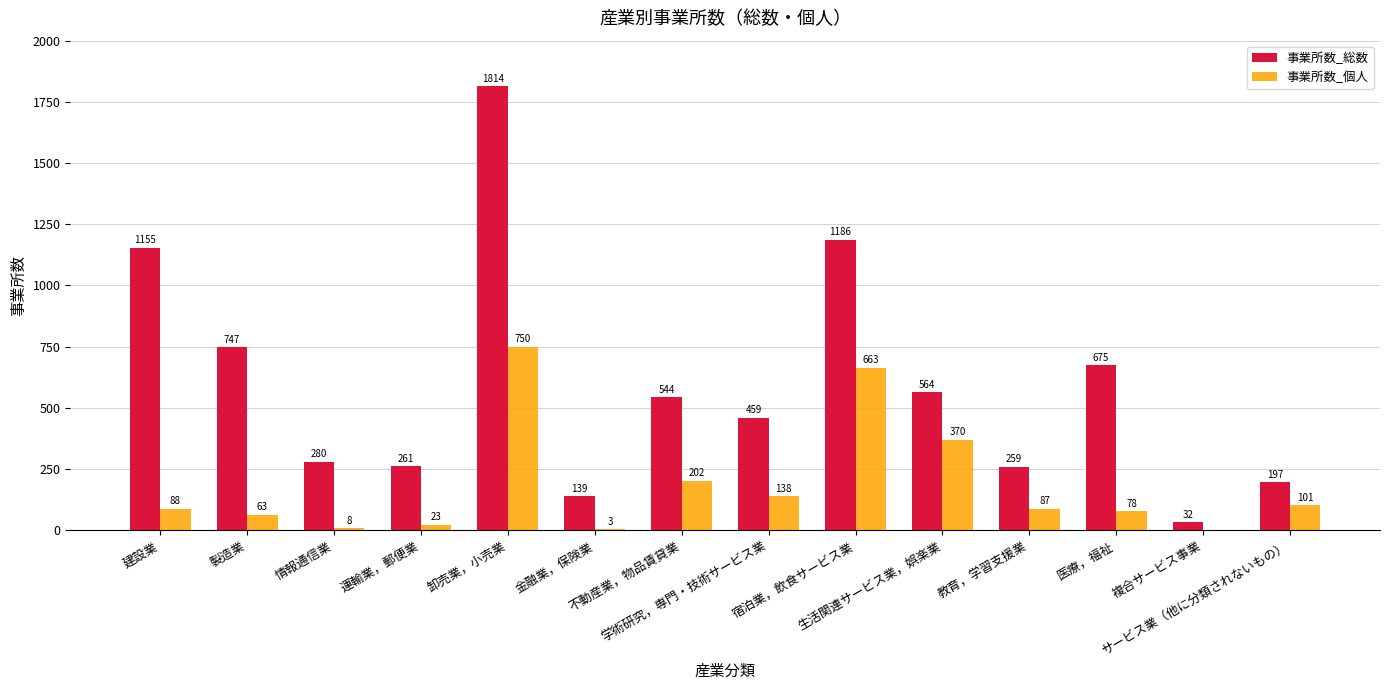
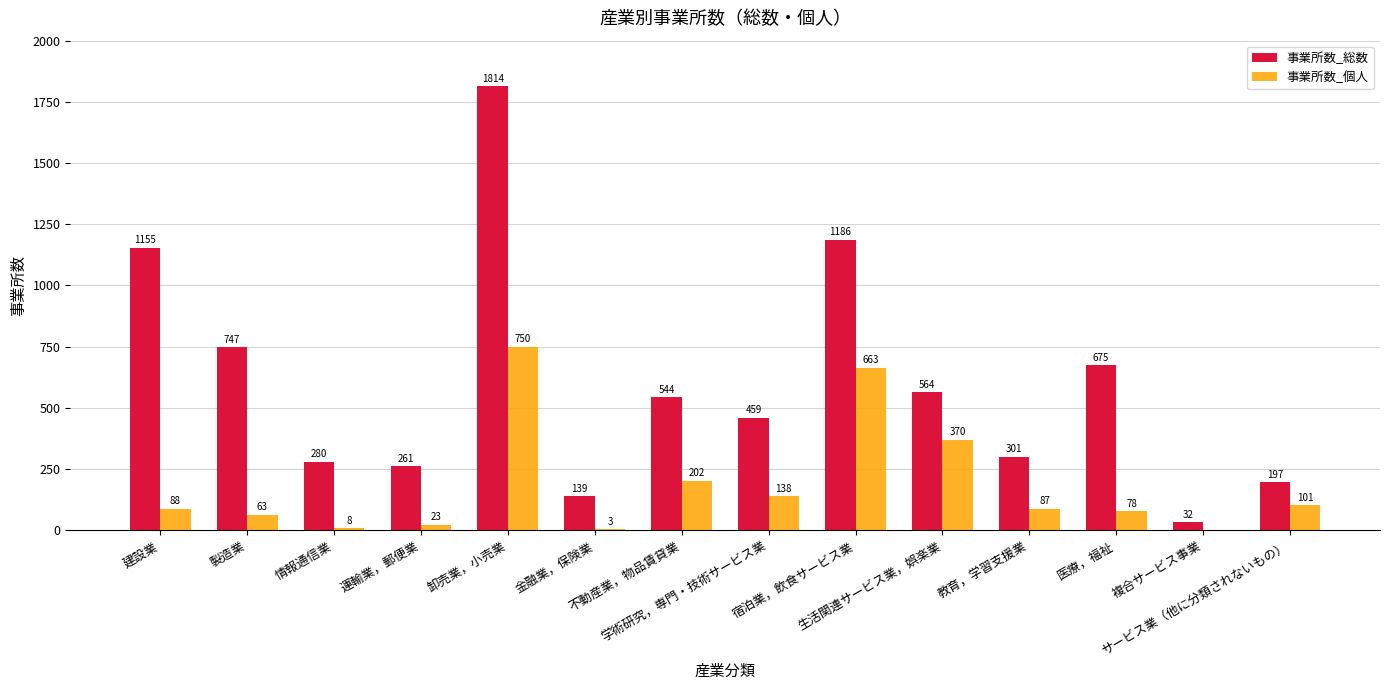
事業所数_総数, 教育，学習支援業: 259 -> 301
